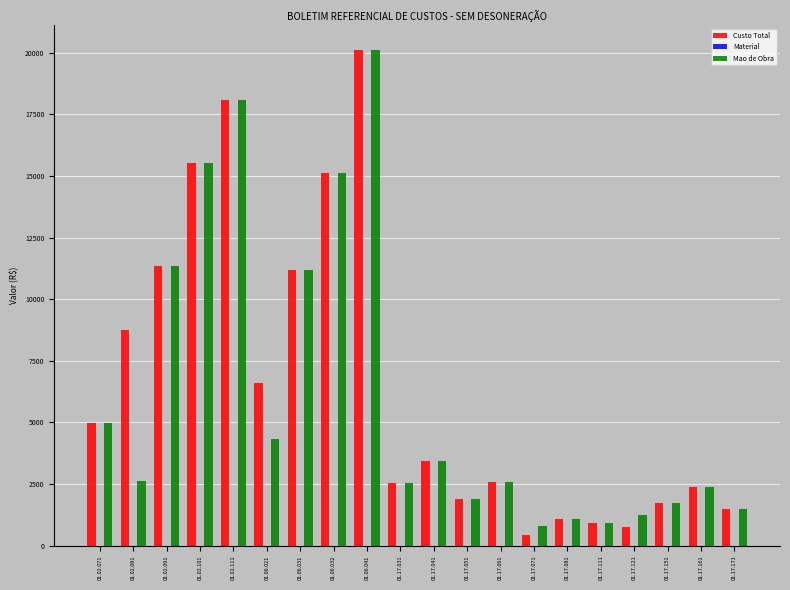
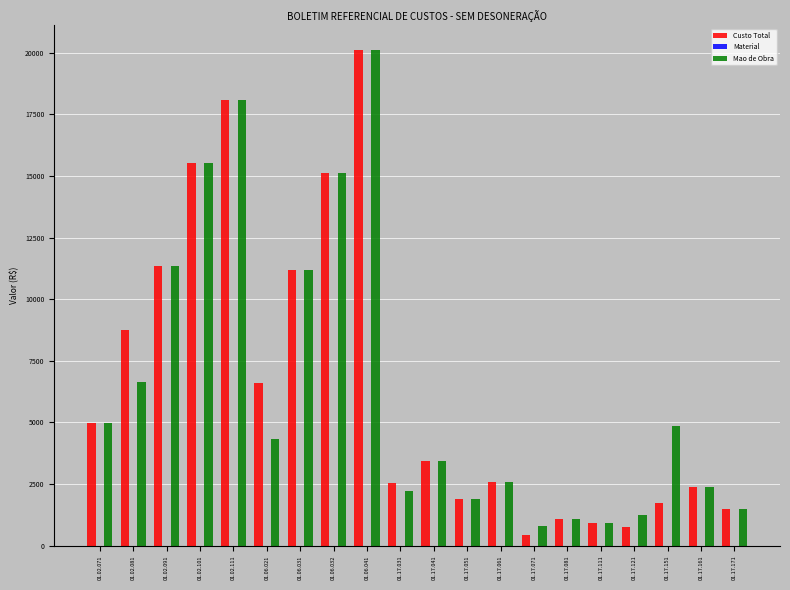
Mao de Obra, 01.02.081: 2600 -> 6600
Mao de Obra, 01.17.031: 2600 -> 2200
Mao de Obra, 01.17.151: 1700 -> 4900
